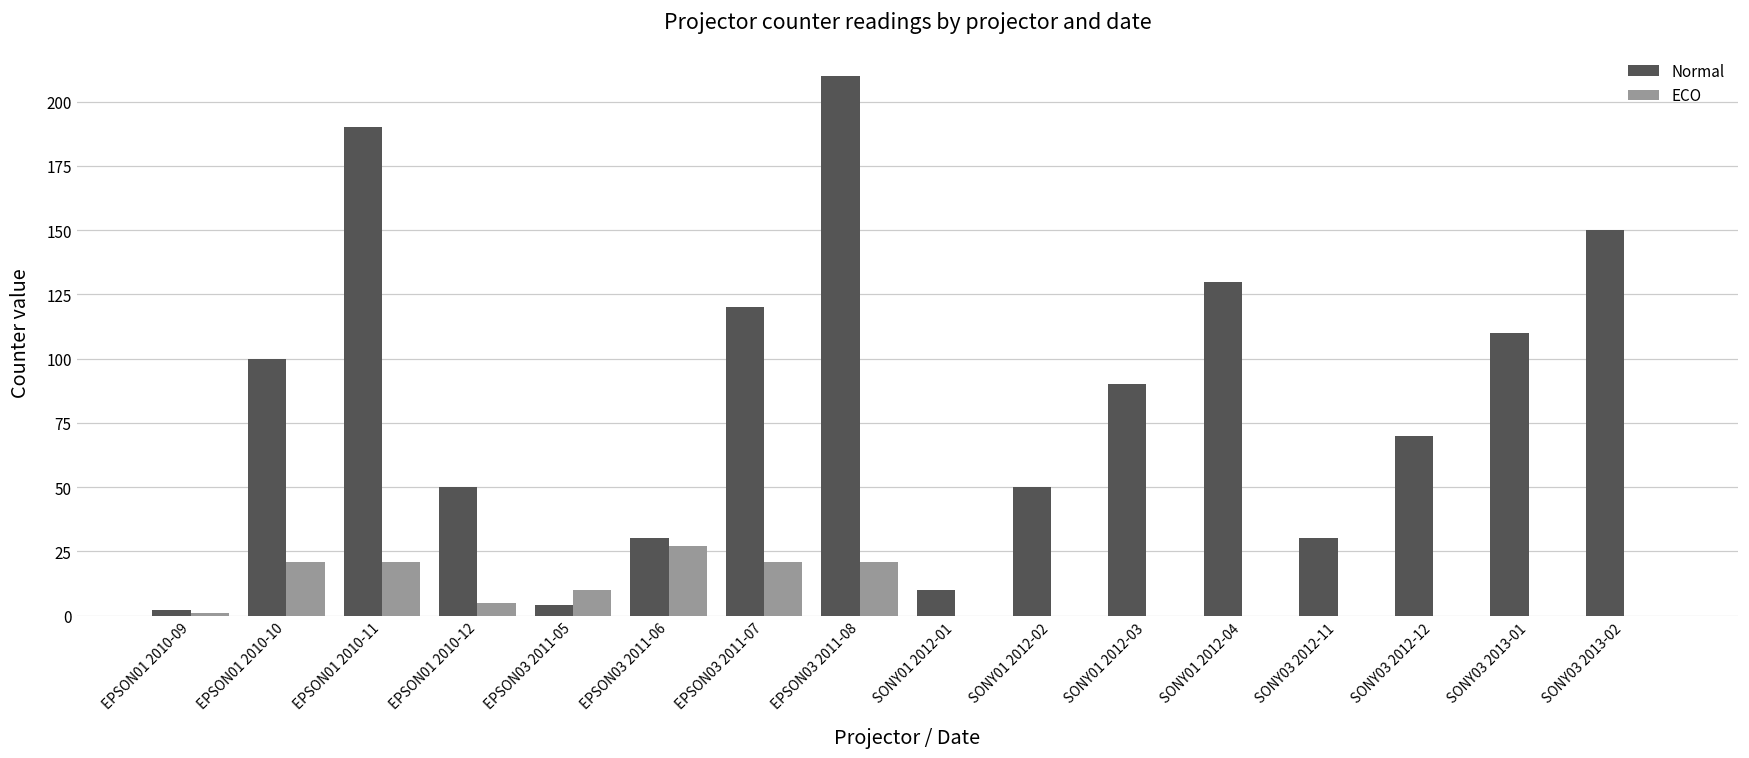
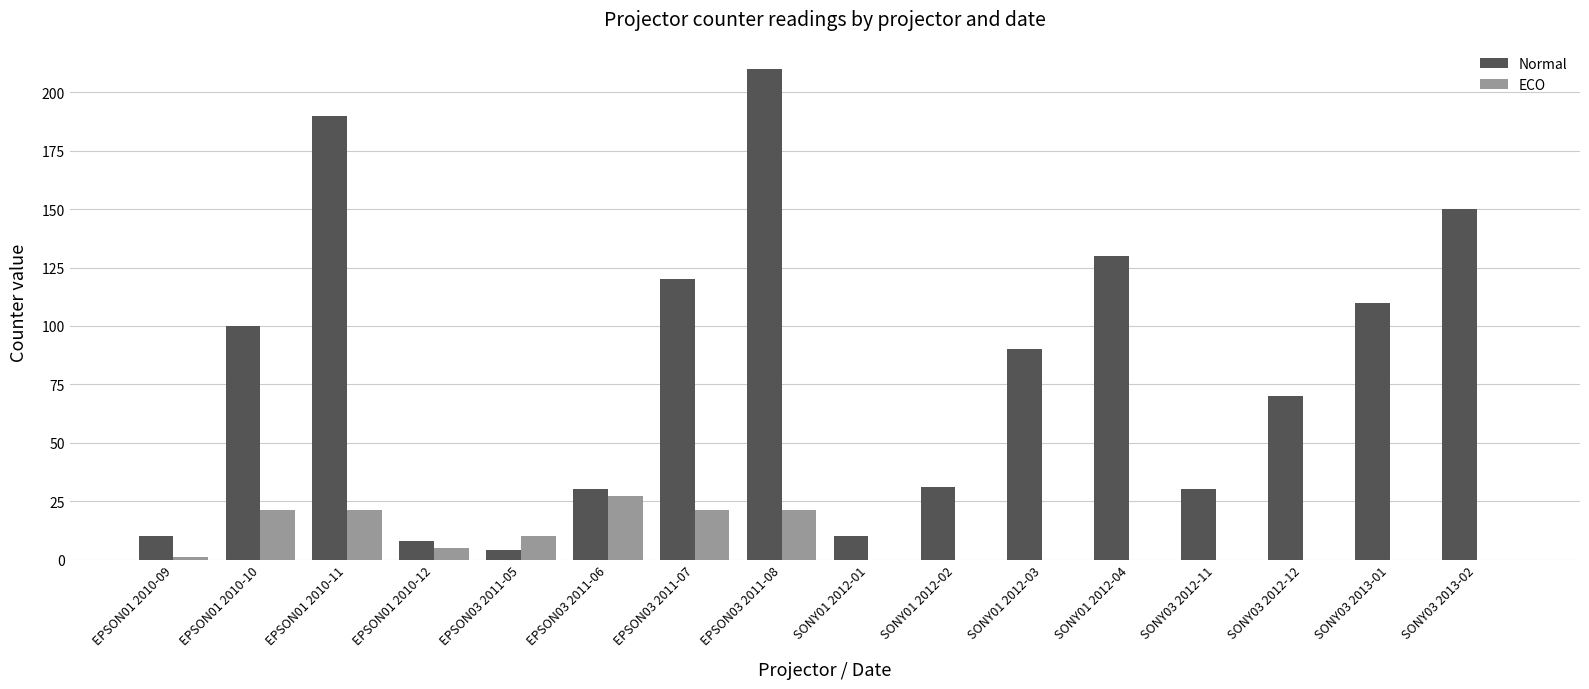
Normal, EPSON01 2010-09: 2 -> 10
Normal, EPSON01 2010-12: 50 -> 8
Normal, SONY01 2012-02: 50 -> 31
